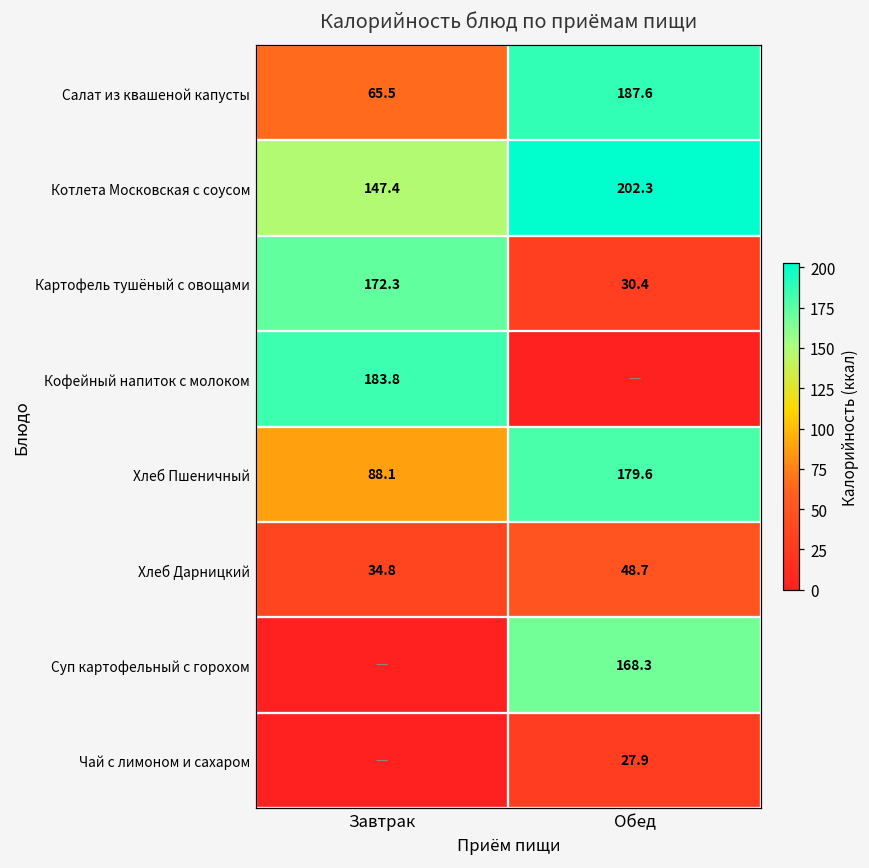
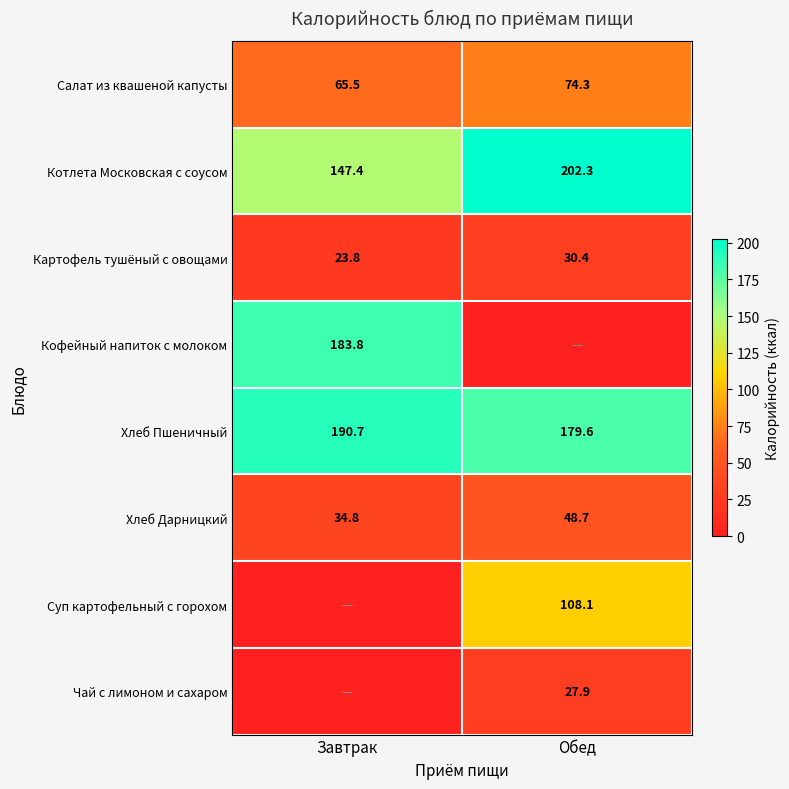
Салат из квашеной капусты, Обед: 187.6 -> 74.3
Картофель тушёный с овощами, Завтрак: 172.3 -> 23.8
Хлеб Пшеничный, Завтрак: 88.1 -> 190.7
Суп картофельный с горохом, Обед: 168.3 -> 108.1
